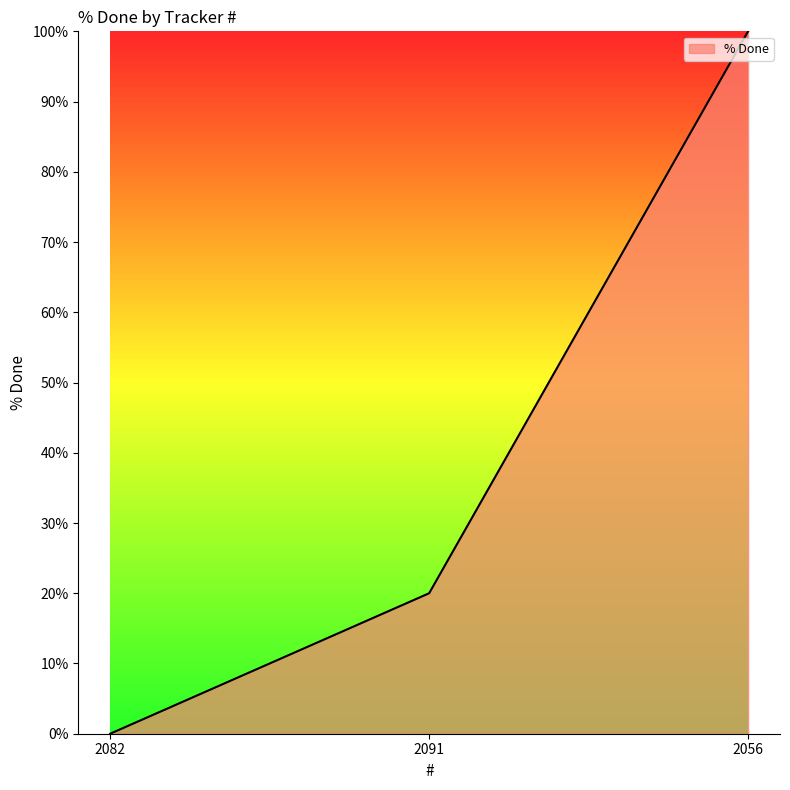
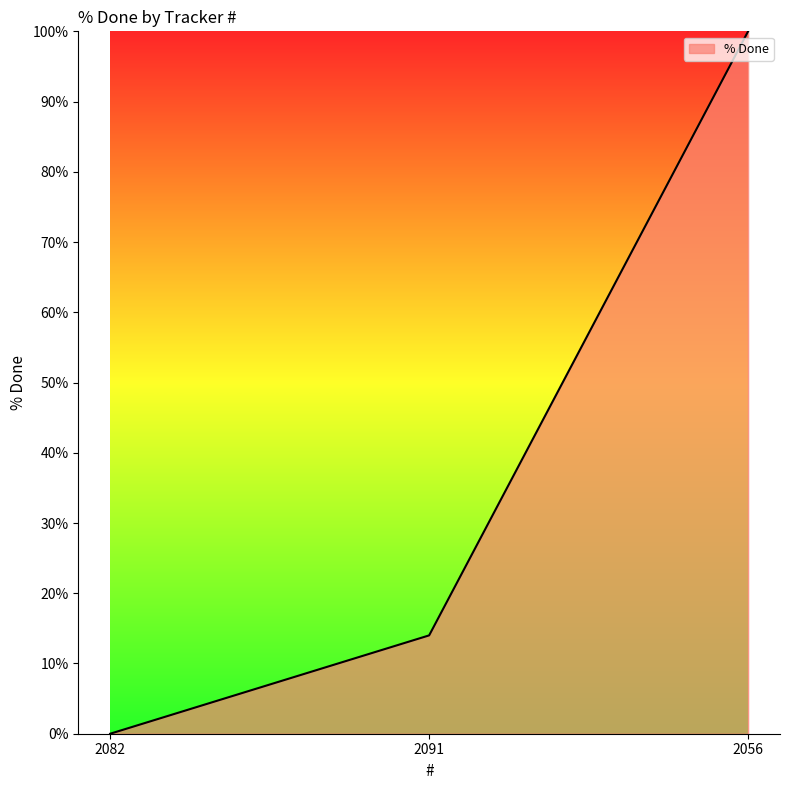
2091: 20% -> 14%
